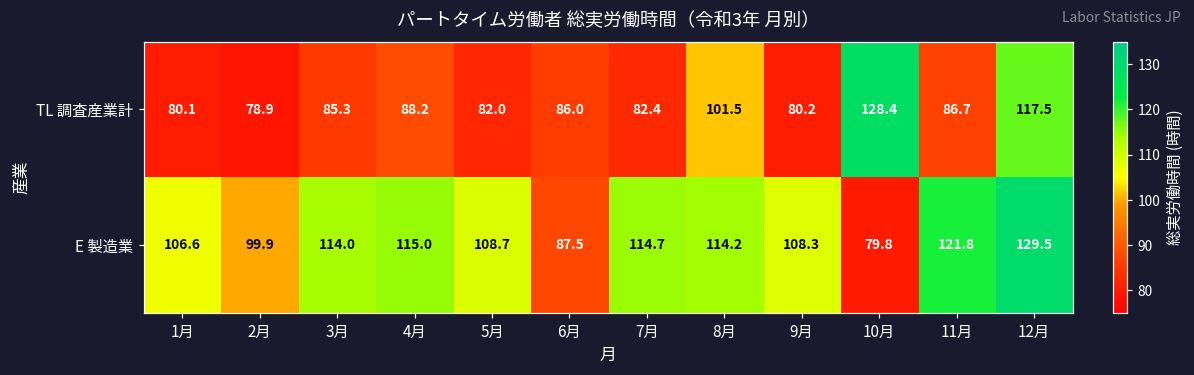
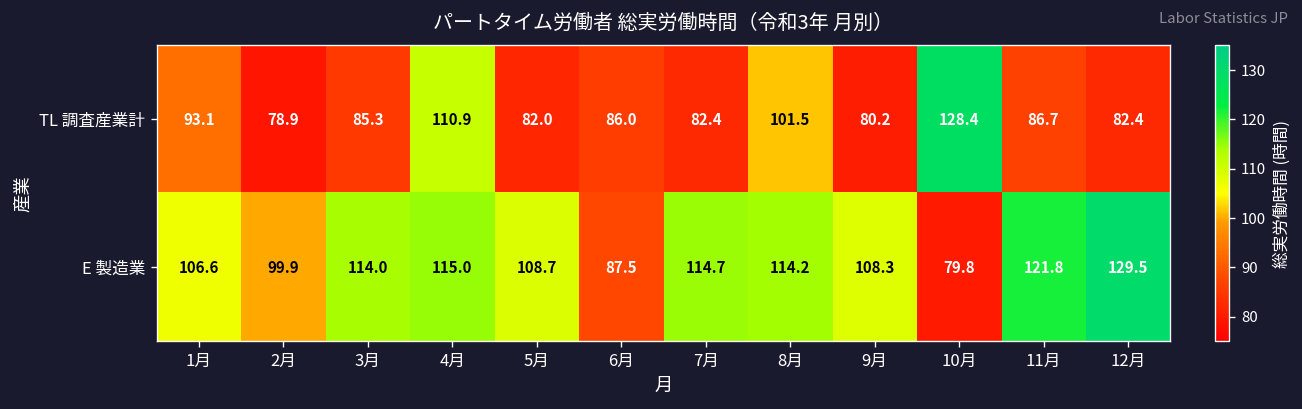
TL 調査産業計, 1月: 80.1 -> 93.1
TL 調査産業計, 4月: 88.2 -> 110.9
TL 調査産業計, 12月: 117.5 -> 82.4
